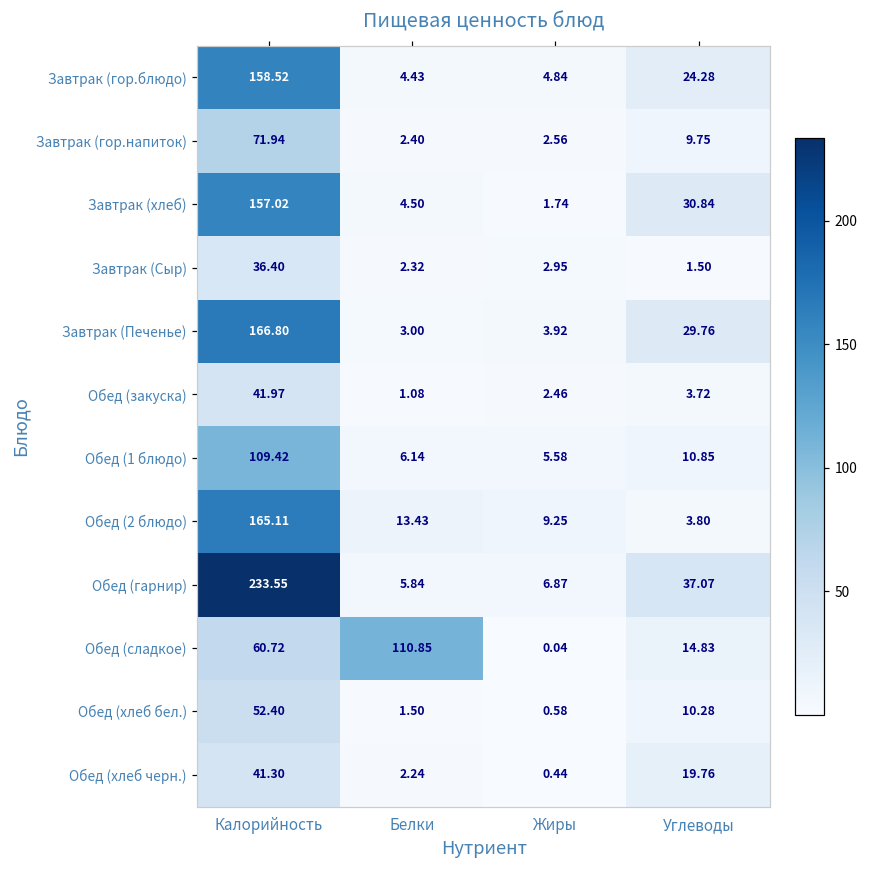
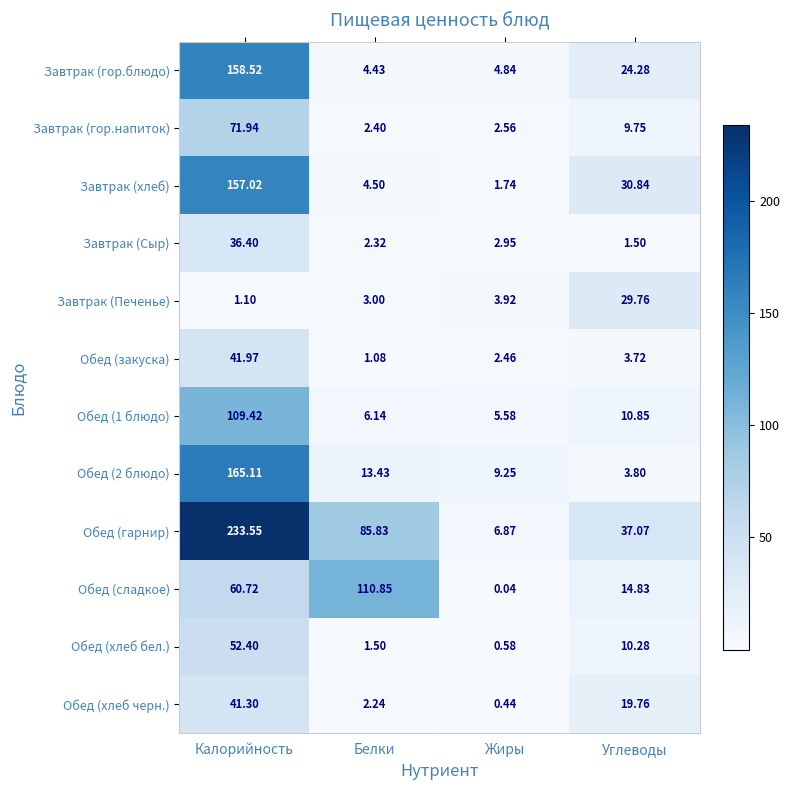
Завтрак (Печенье), Калорийность: 166.80 -> 1.10
Обед (гарнир), Белки: 5.84 -> 85.83
